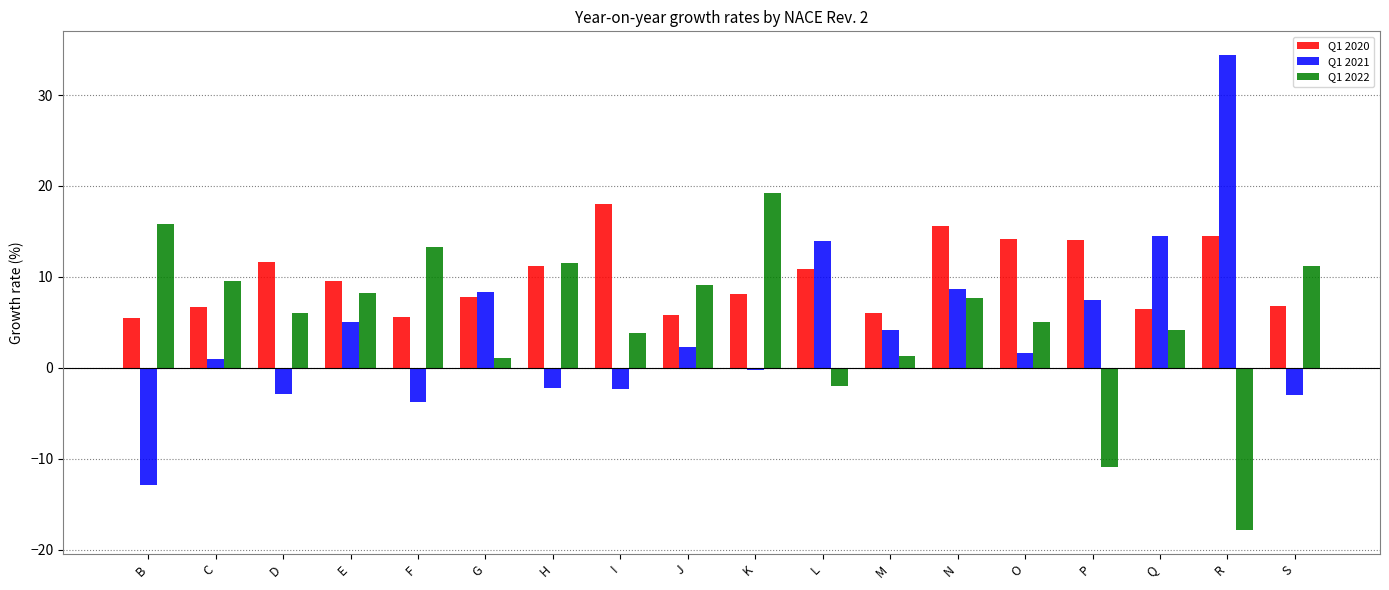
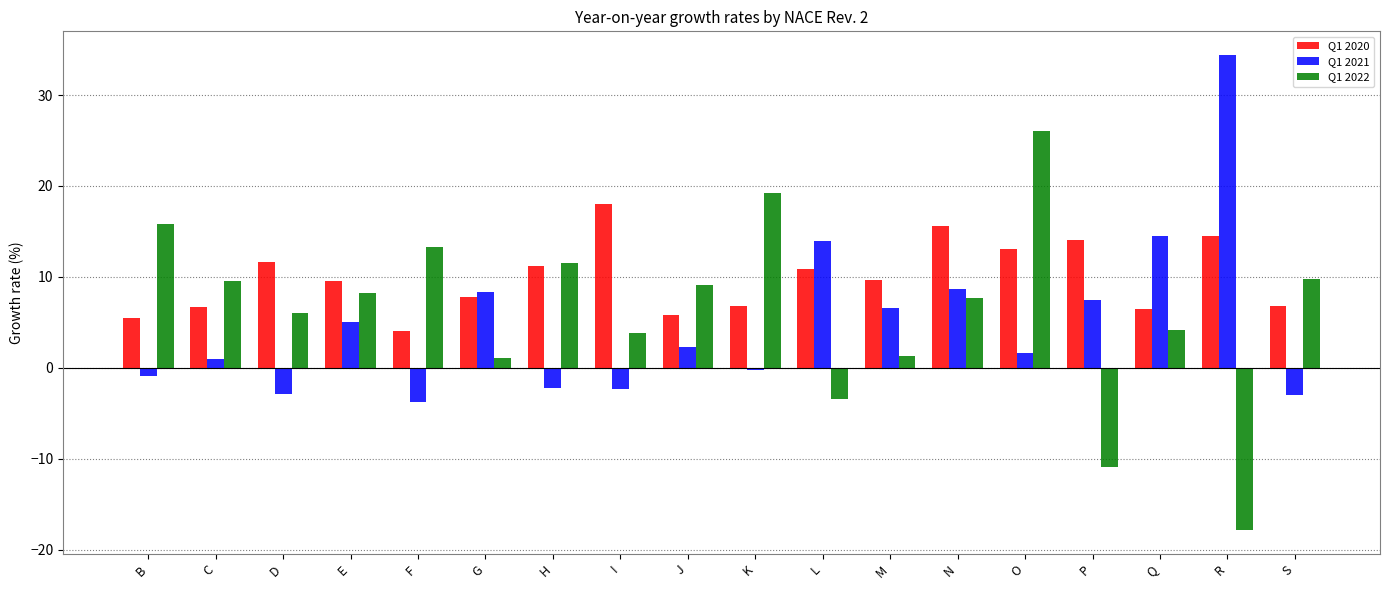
Q1 2021, B: -13 -> -1
Q1 2020, F: 6 -> 4
Q1 2020, K: 8 -> 7
Q1 2022, L: -2 -> -3
Q1 2020, M: 6 -> 10
Q1 2021, M: 4 -> 7
Q1 2020, O: 14 -> 13
Q1 2022, O: 5 -> 26
Q1 2022, S: 11 -> 10
